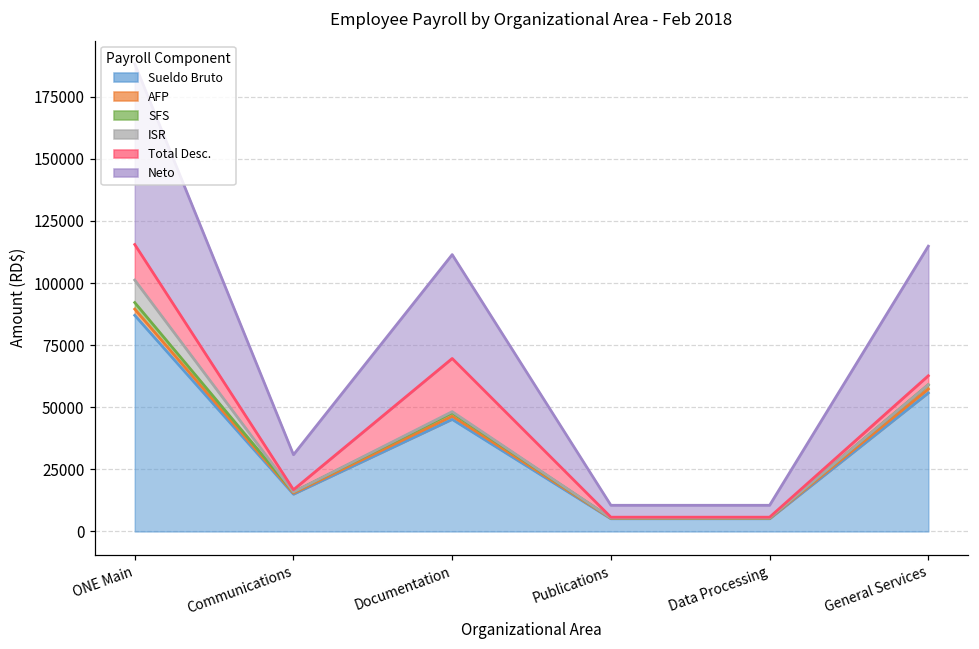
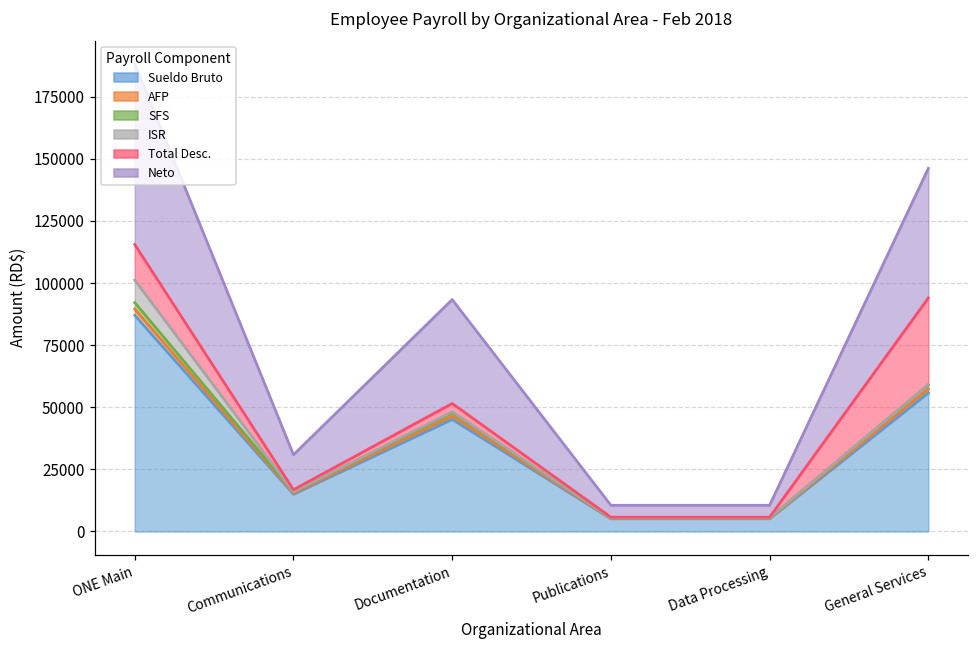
Total Desc., Documentation: 21000 -> 3000
Total Desc., General Services: 4000 -> 35000
